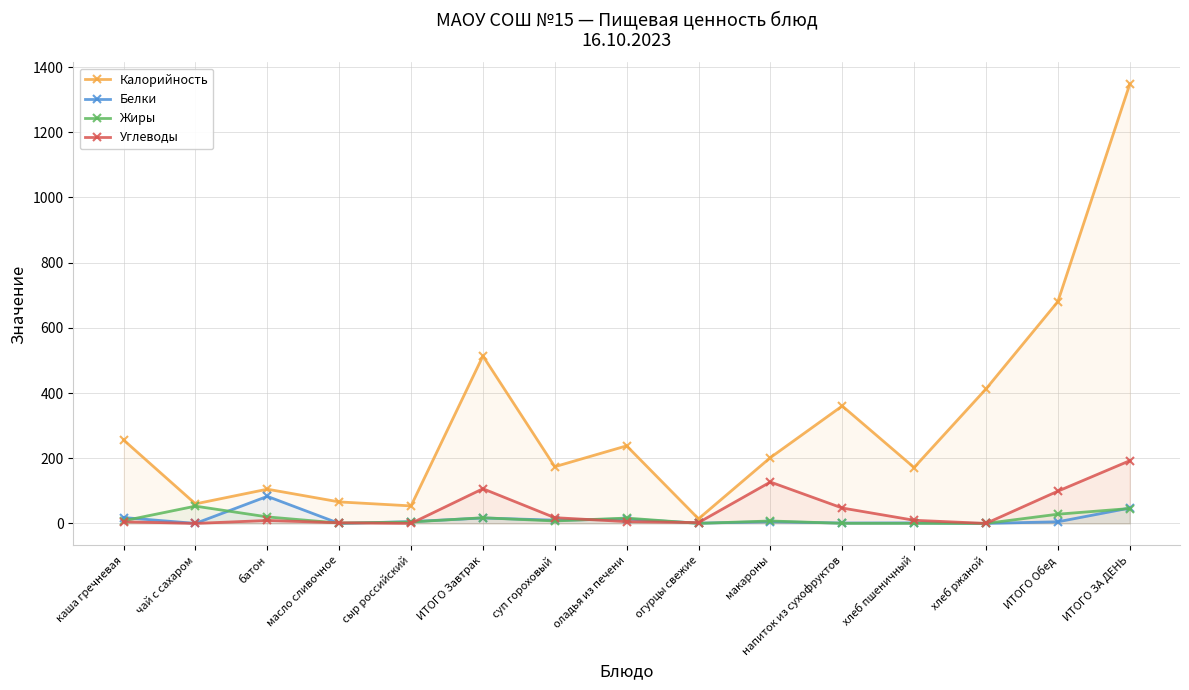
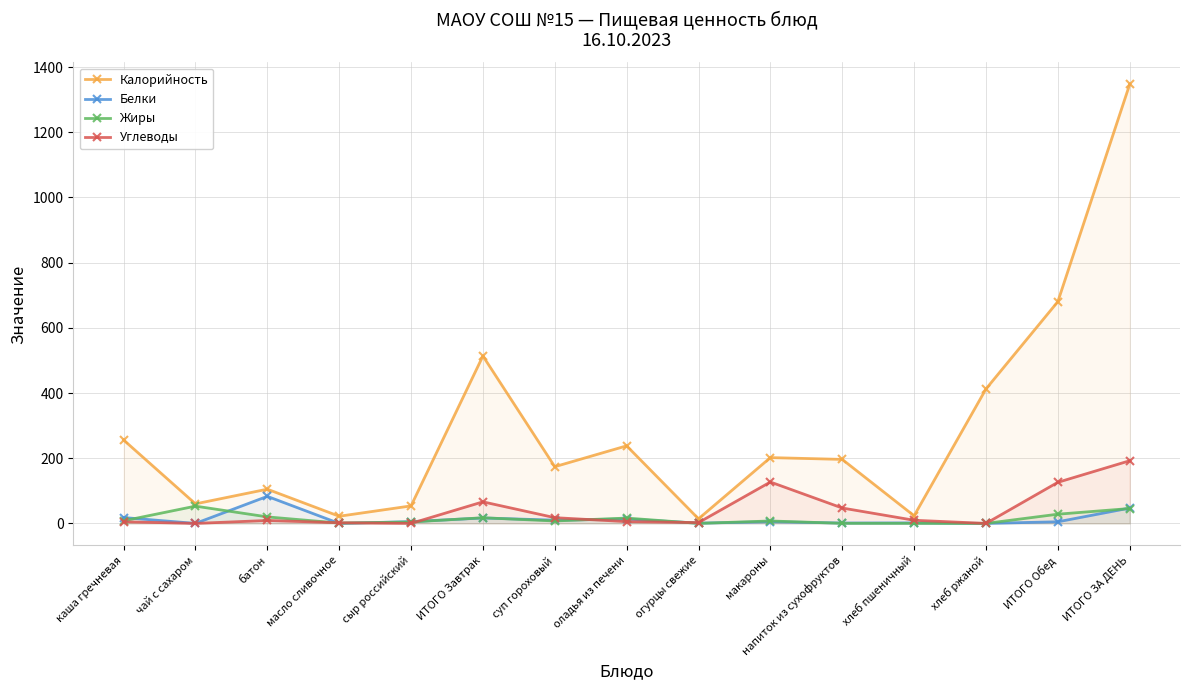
Калорийность, масло сливочное: 70 -> 20
Углеводы, ИТОГО Завтрак: 110 -> 70
Калорийность, напиток из сухофруктов: 360 -> 200
Калорийность, хлеб пшеничный: 170 -> 20
Углеводы, ИТОГО Обед: 100 -> 130
